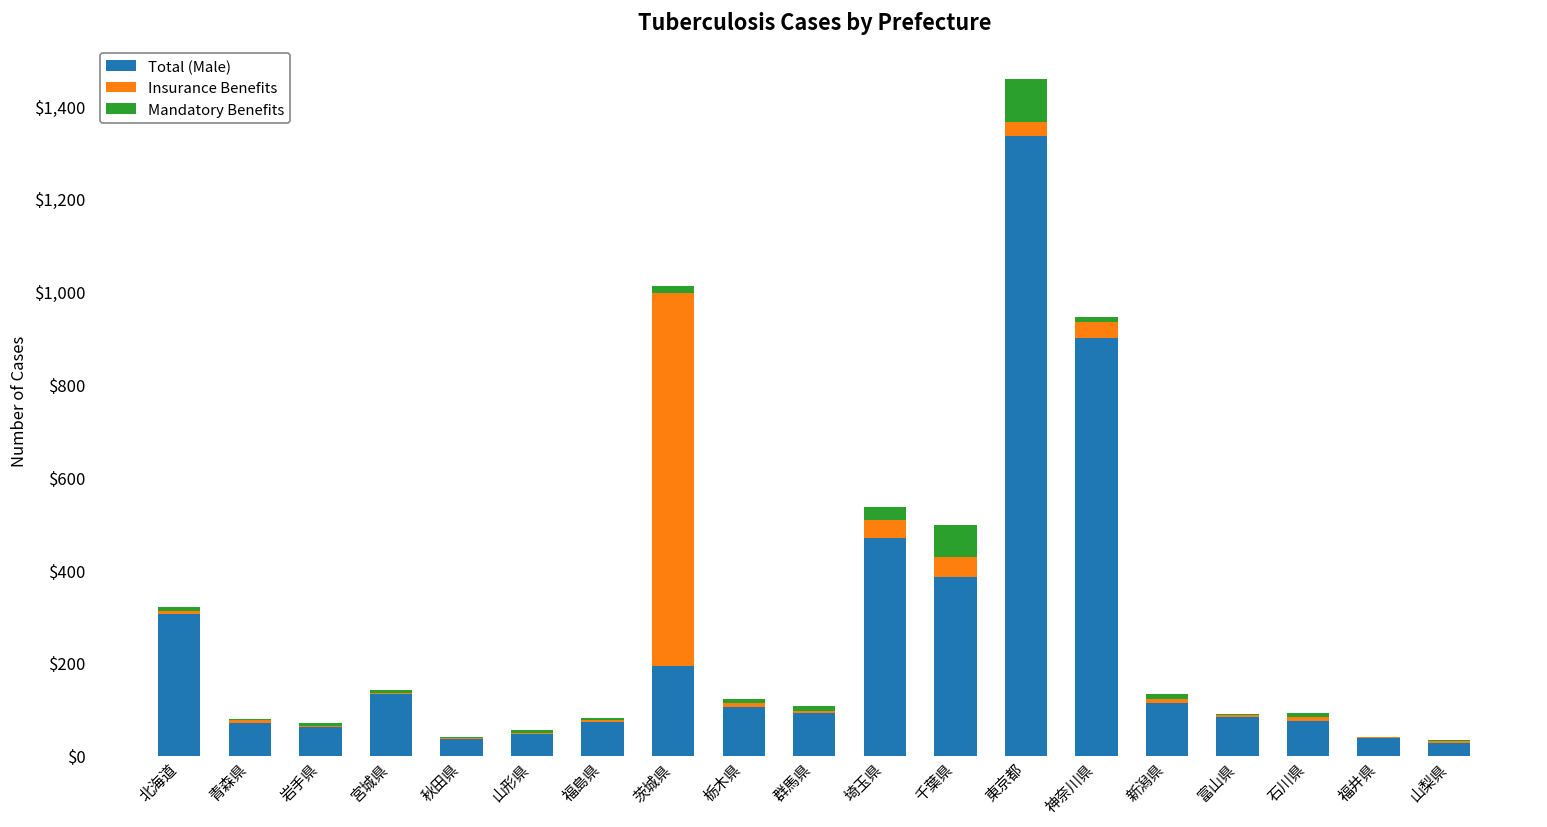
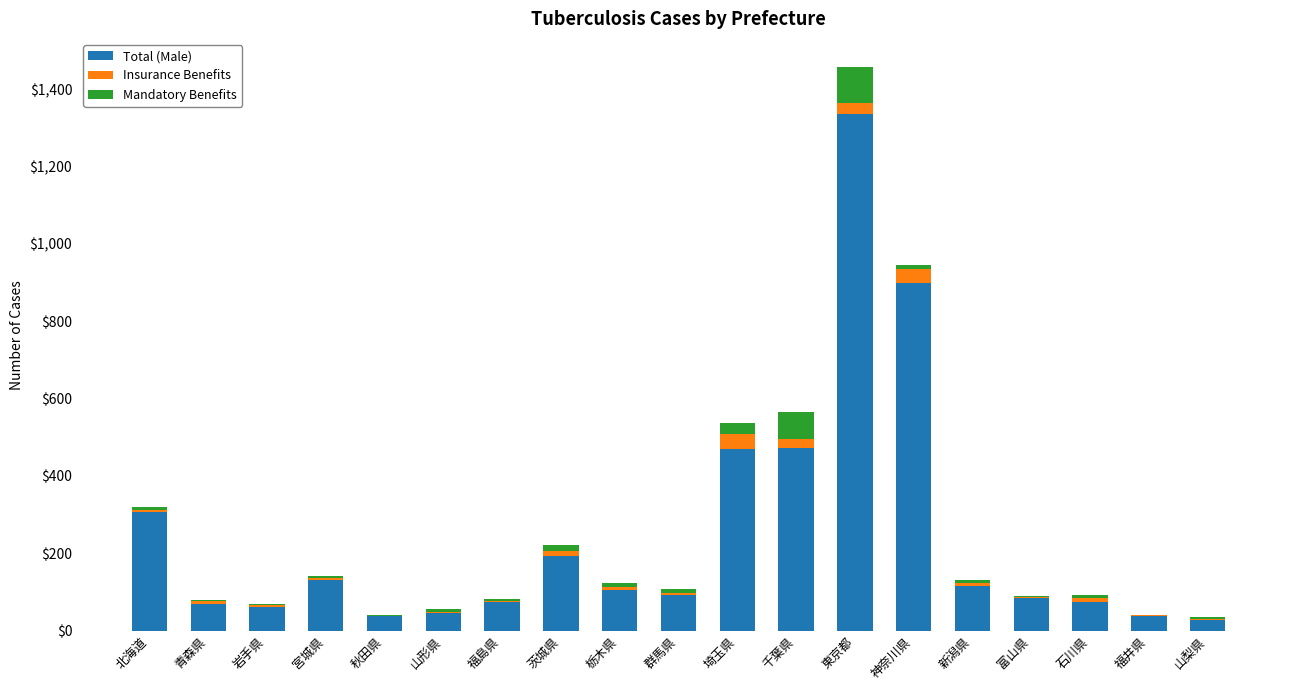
Insurance Benefits, 茨城県: $800 -> $10
Total (Male), 千葉県: $390 -> $470
Insurance Benefits, 千葉県: $40 -> $20
